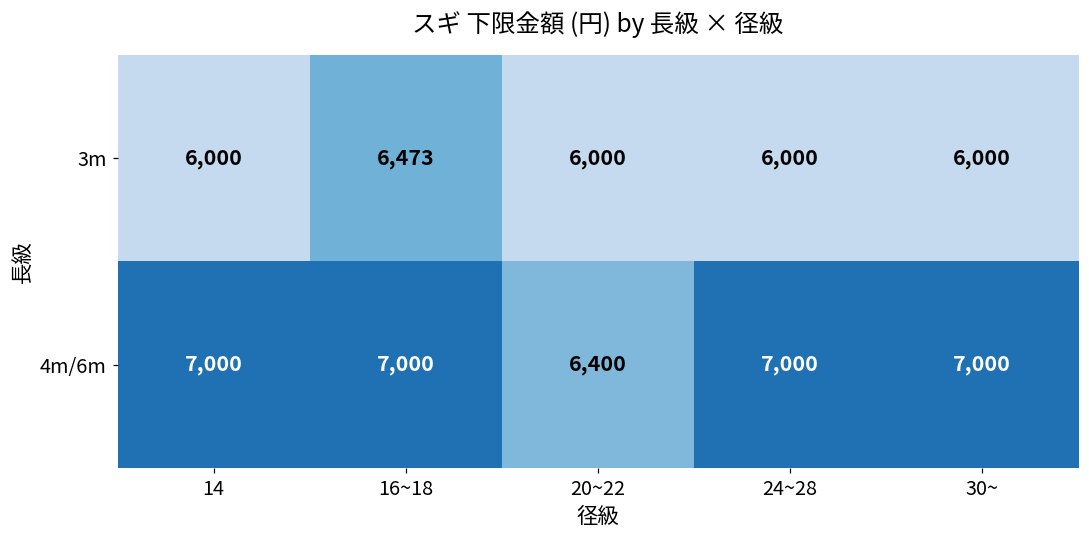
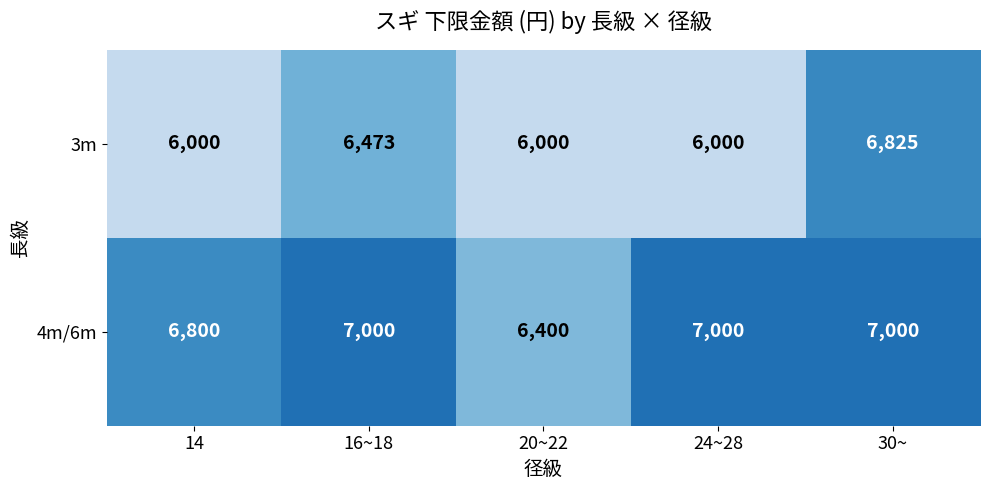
3m, 30~: 6,000 -> 6,825
4m/6m, 14: 7,000 -> 6,800
